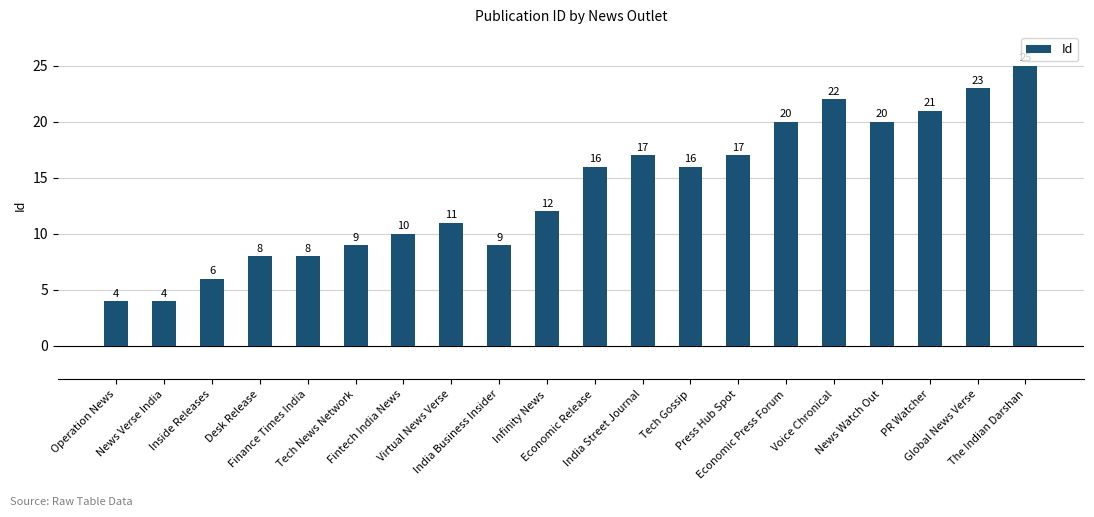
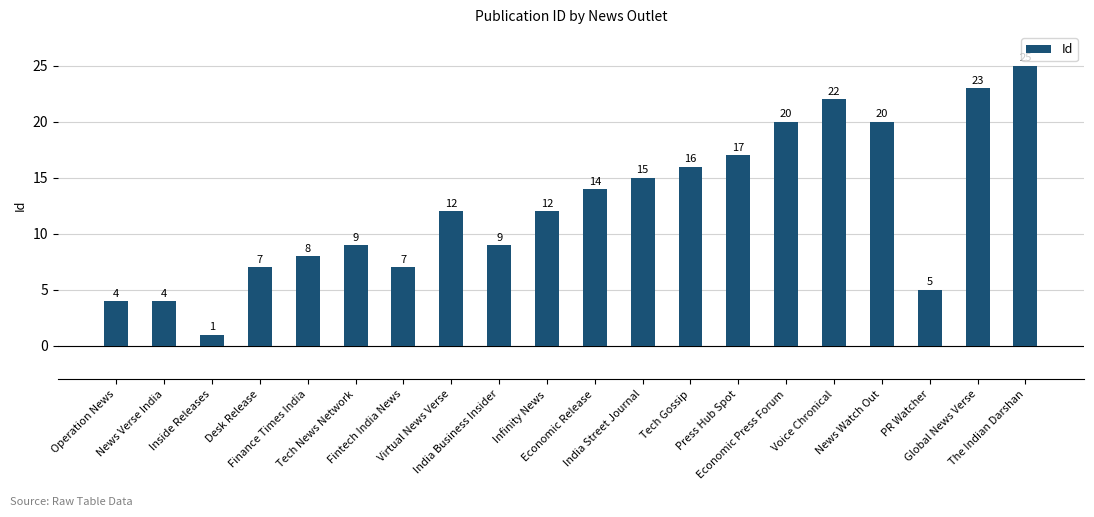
Inside Releases: 6 -> 1
Desk Release: 8 -> 7
Fintech India News: 10 -> 7
Virtual News Verse: 11 -> 12
Economic Release: 16 -> 14
India Street Journal: 17 -> 15
PR Watcher: 21 -> 5
